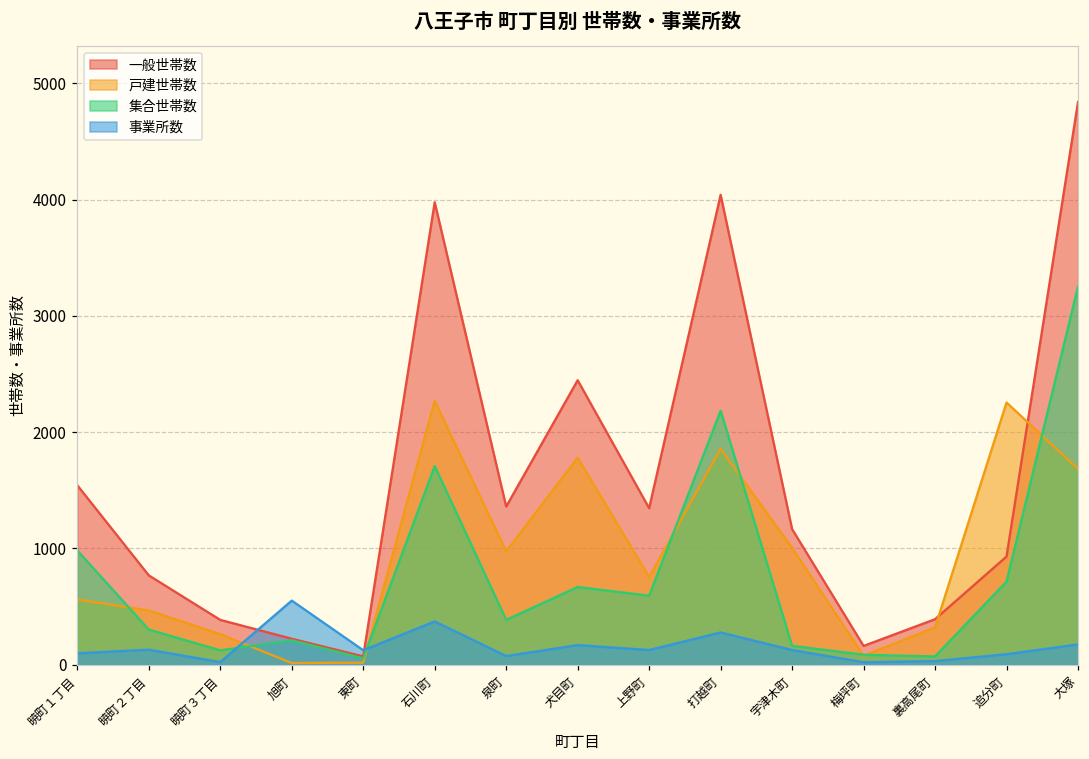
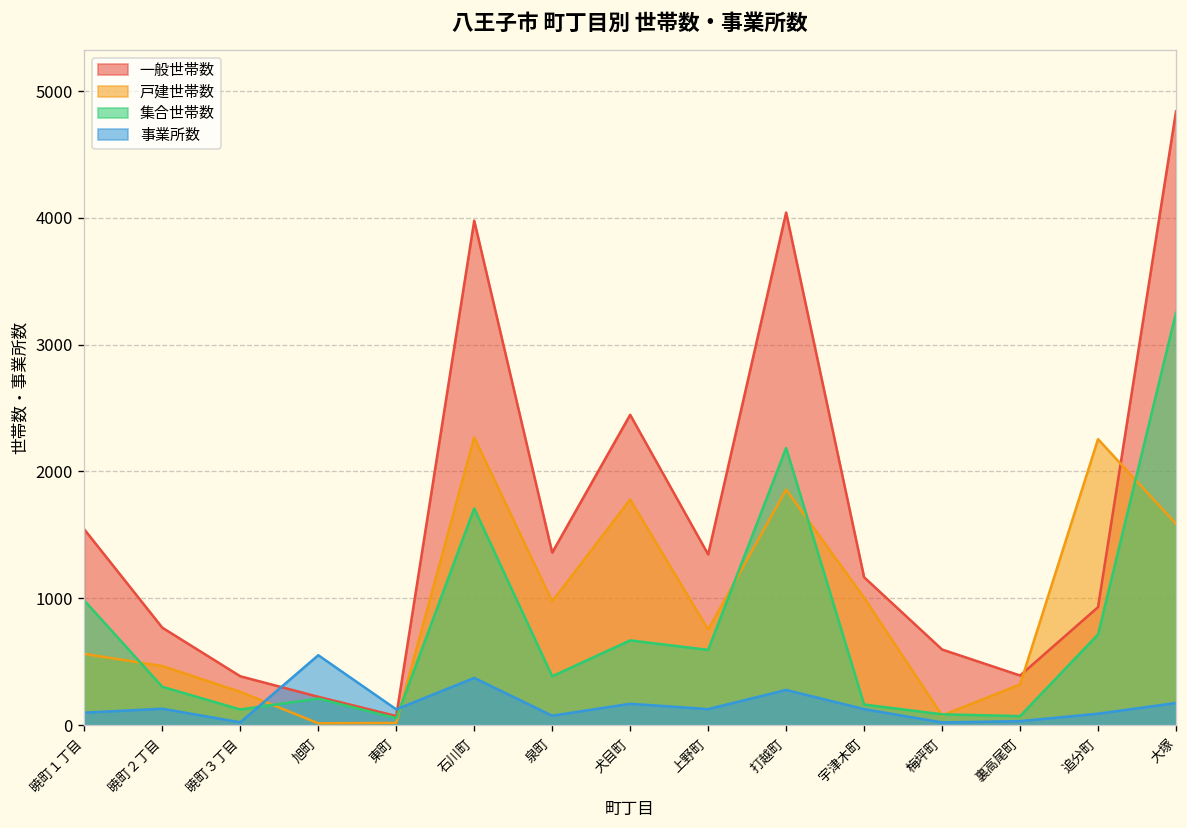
一般世帯数, 梅坪町: 160 -> 600
戸建世帯数, 大塚: 1690 -> 1590
